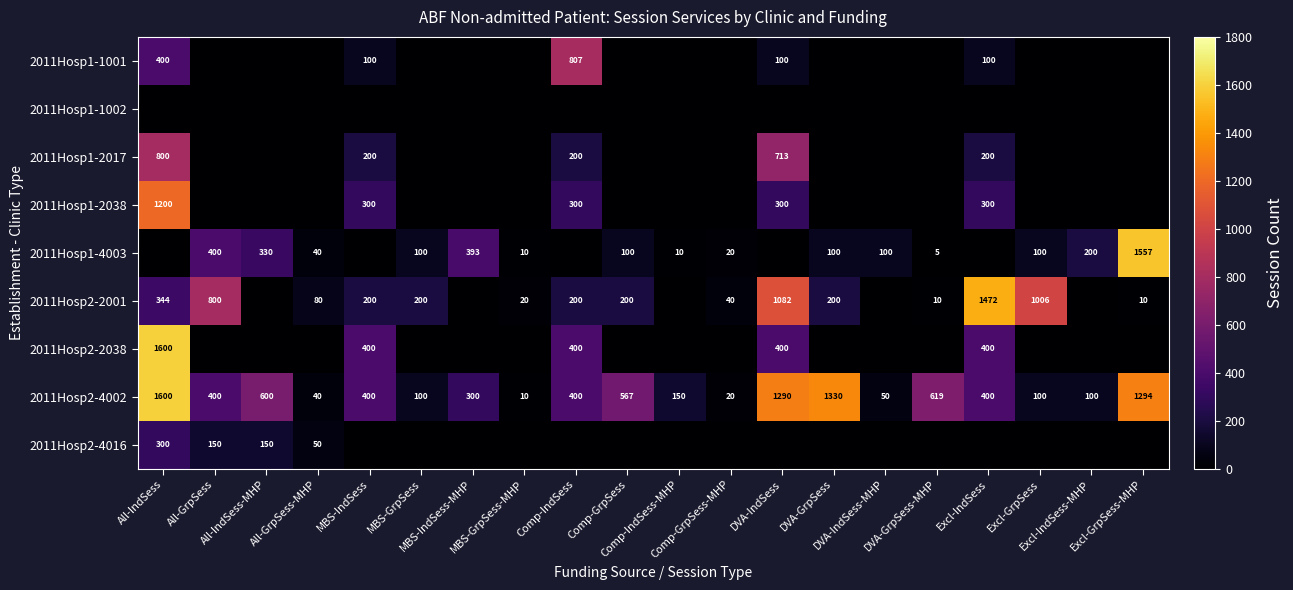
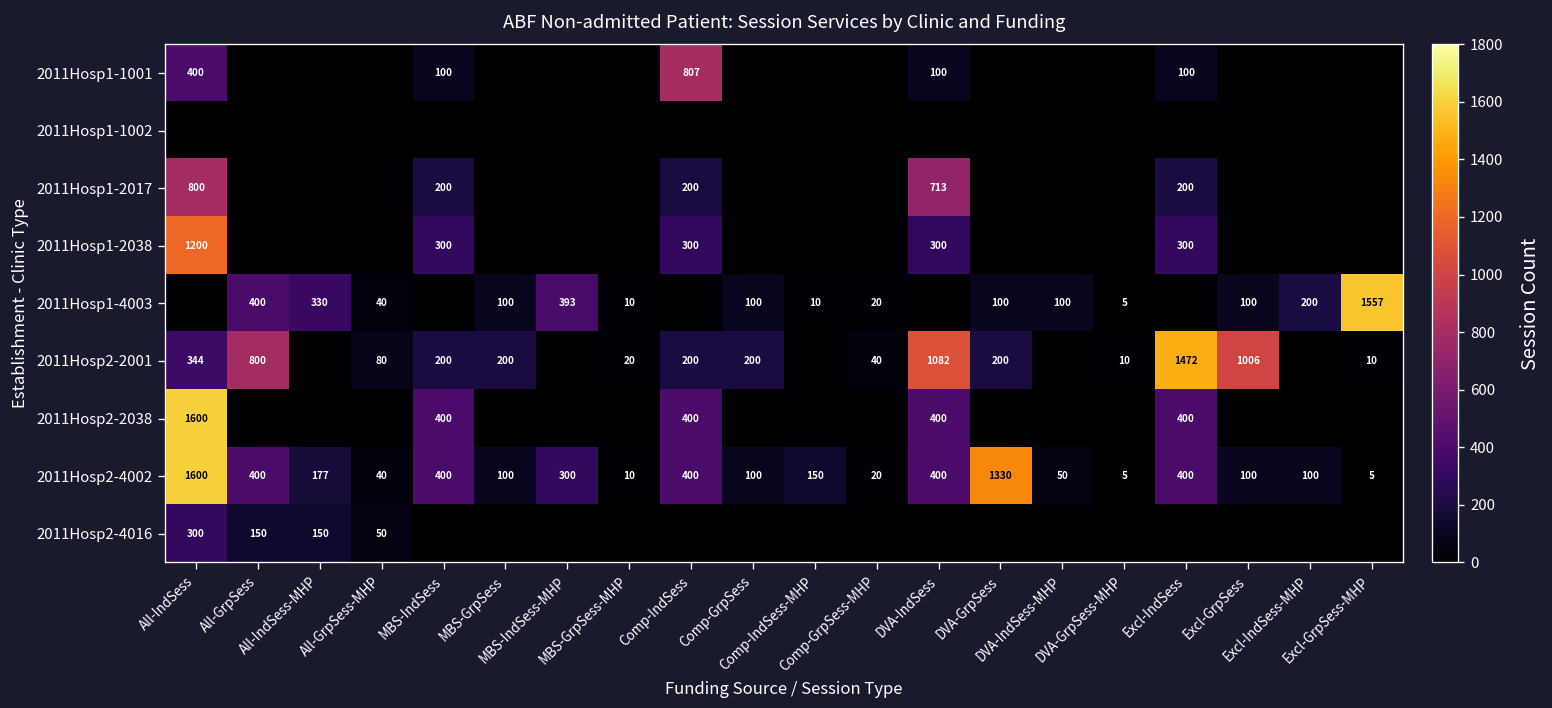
2011Hosp2-4002, All-IndSess-MHP: 600 -> 177
2011Hosp2-4002, Comp-GrpSess: 567 -> 100
2011Hosp2-4002, DVA-IndSess: 1290 -> 400
2011Hosp2-4002, DVA-GrpSess-MHP: 619 -> 5
2011Hosp2-4002, Excl-GrpSess-MHP: 1294 -> 5
